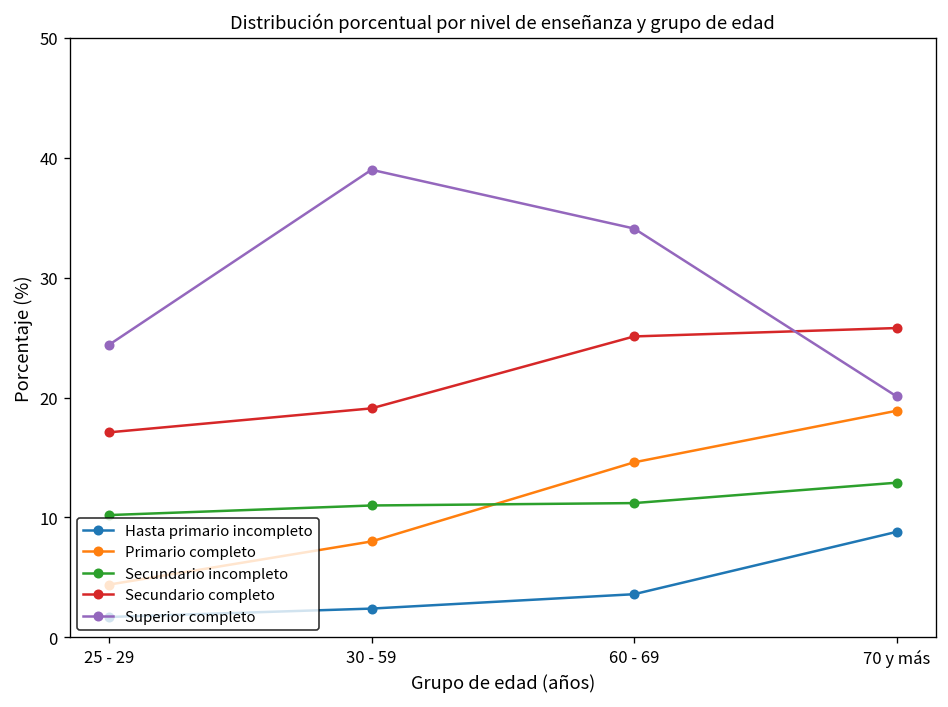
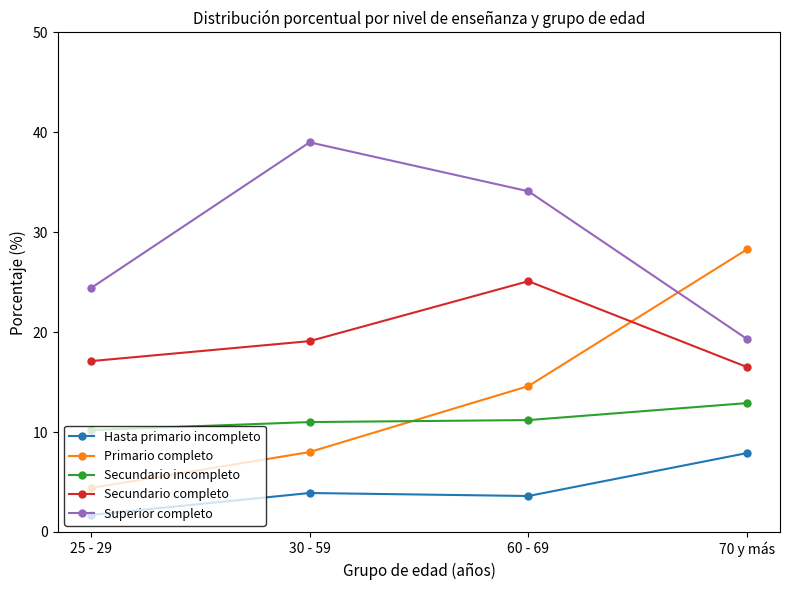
Hasta primario incompleto, 30 - 59: 2 -> 4
Hasta primario incompleto, 70 y más: 9 -> 8
Primario completo, 70 y más: 19 -> 28
Secundario completo, 70 y más: 26 -> 17
Superior completo, 70 y más: 20 -> 19
